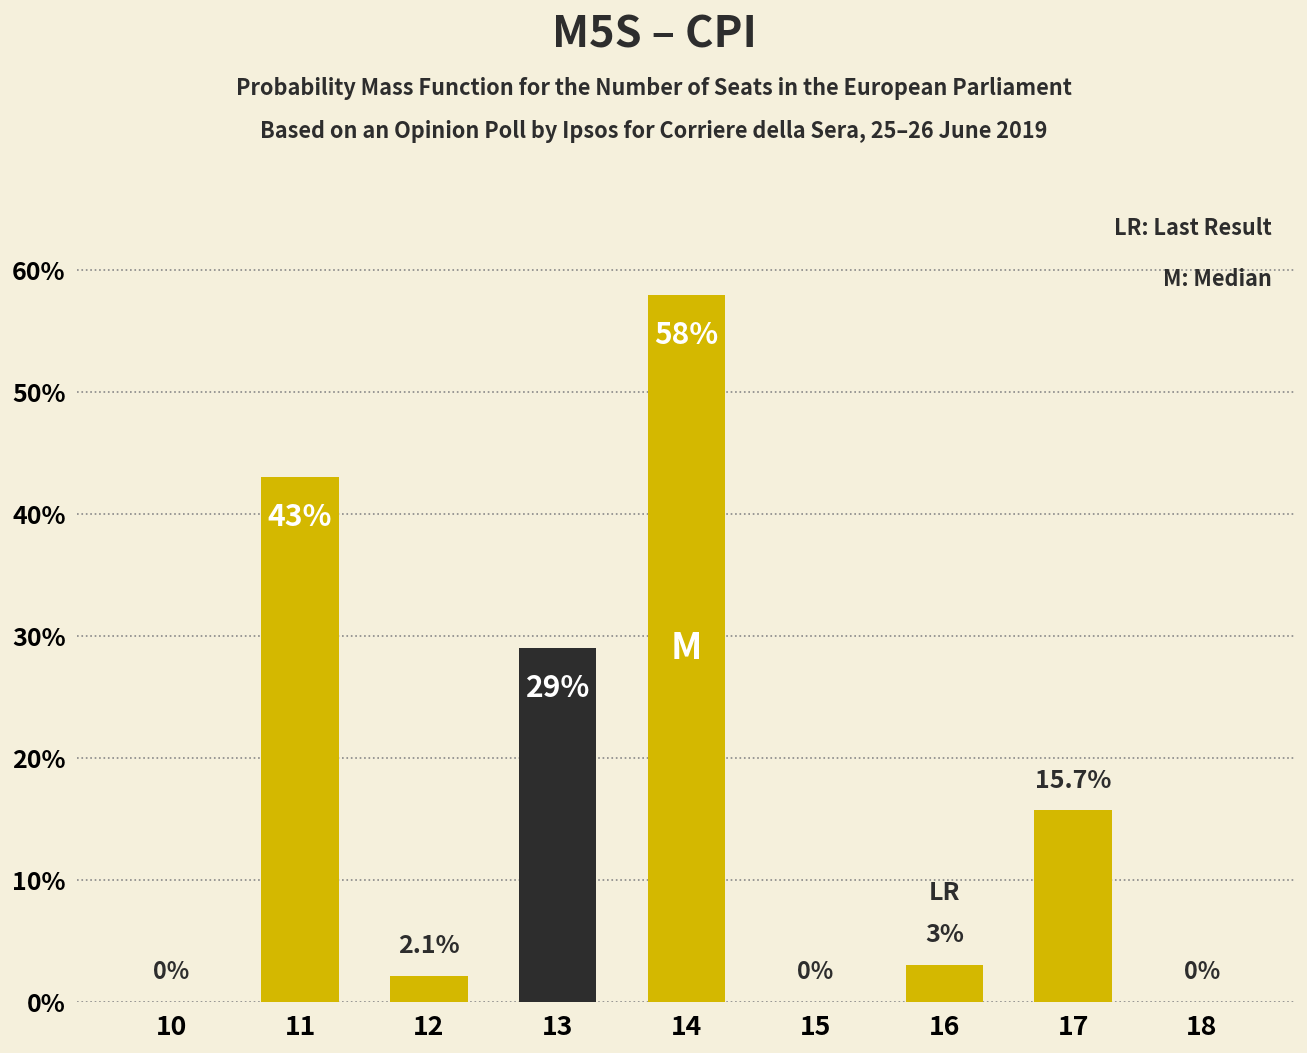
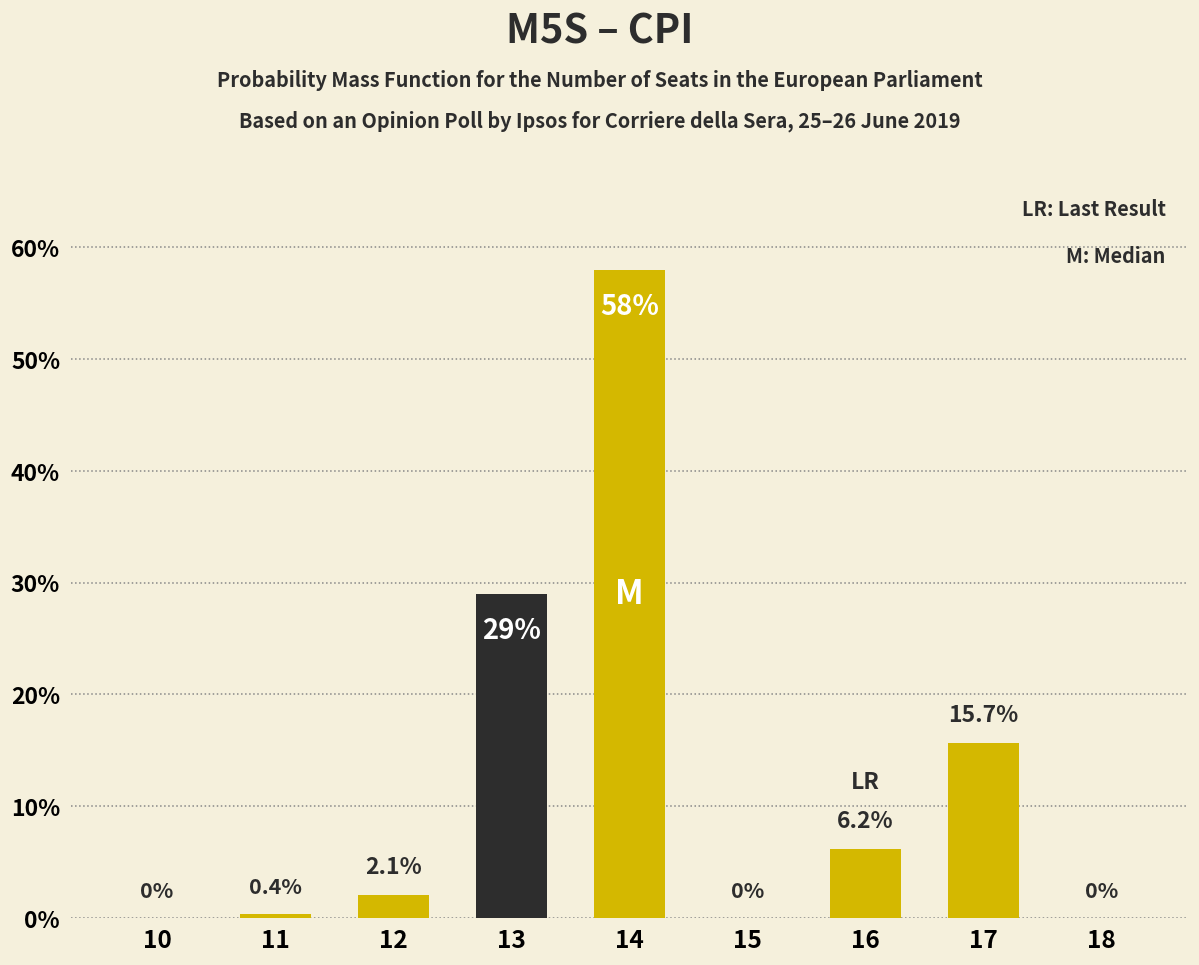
11: 43% -> 0.4%
16: 3% -> 6.2%
